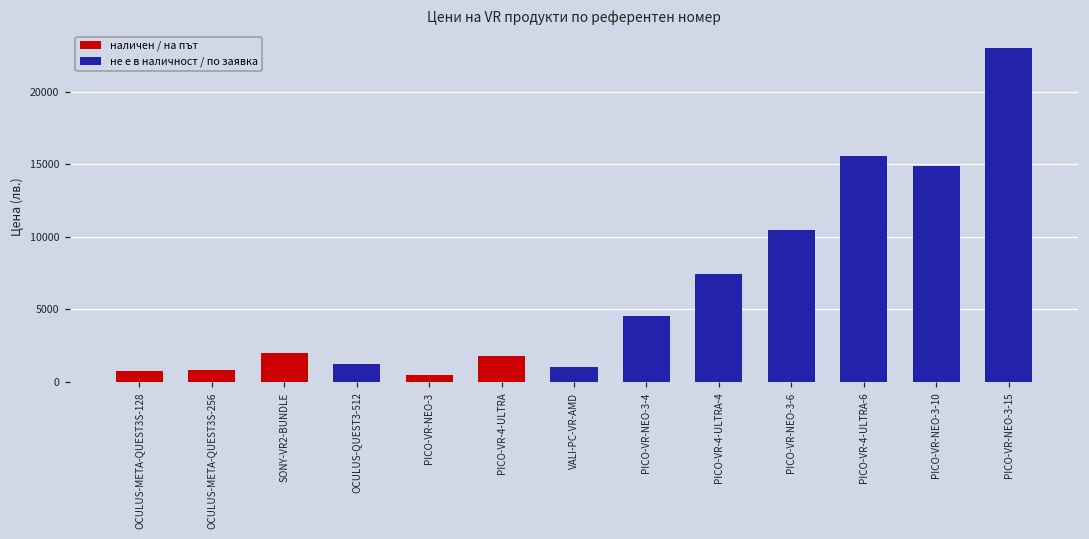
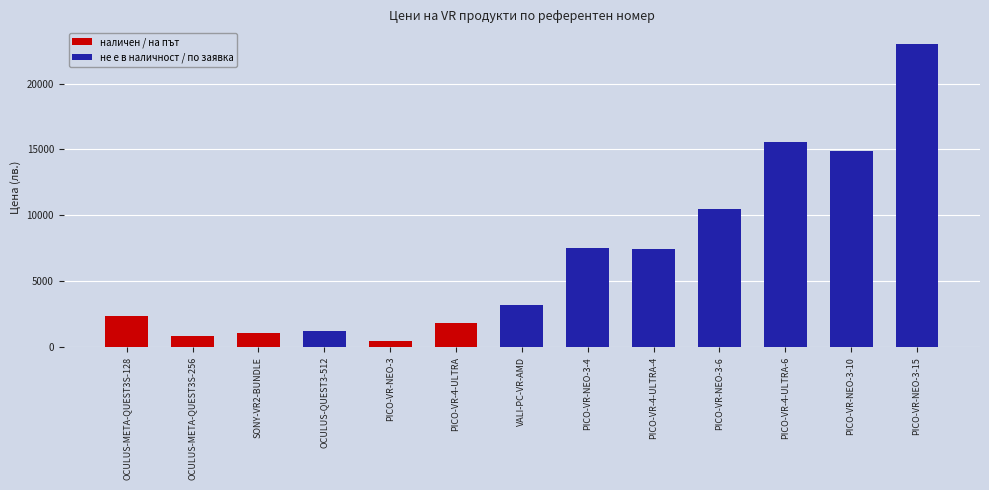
OCULUS-META-QUEST3S-128: 700 -> 2400
SONY-VR2-BUNDLE: 2000 -> 1100
VALI-PC-VR-AMD: 1000 -> 3200
PICO-VR-NEO-3-4: 4600 -> 7500
